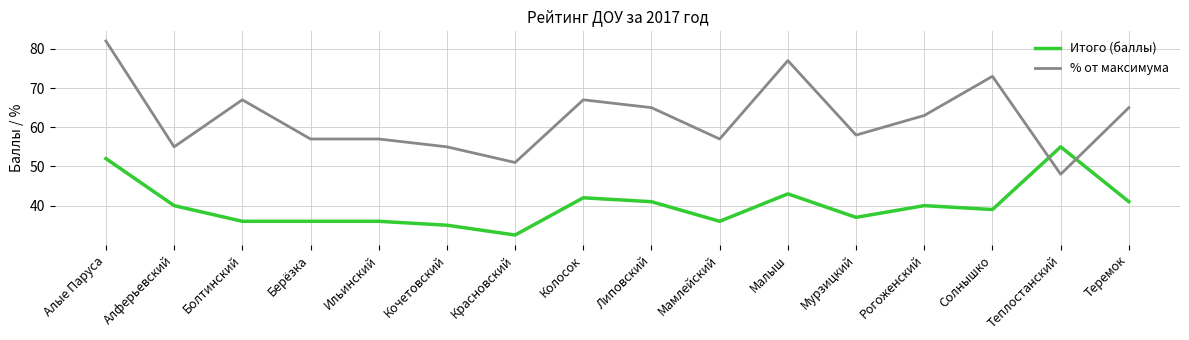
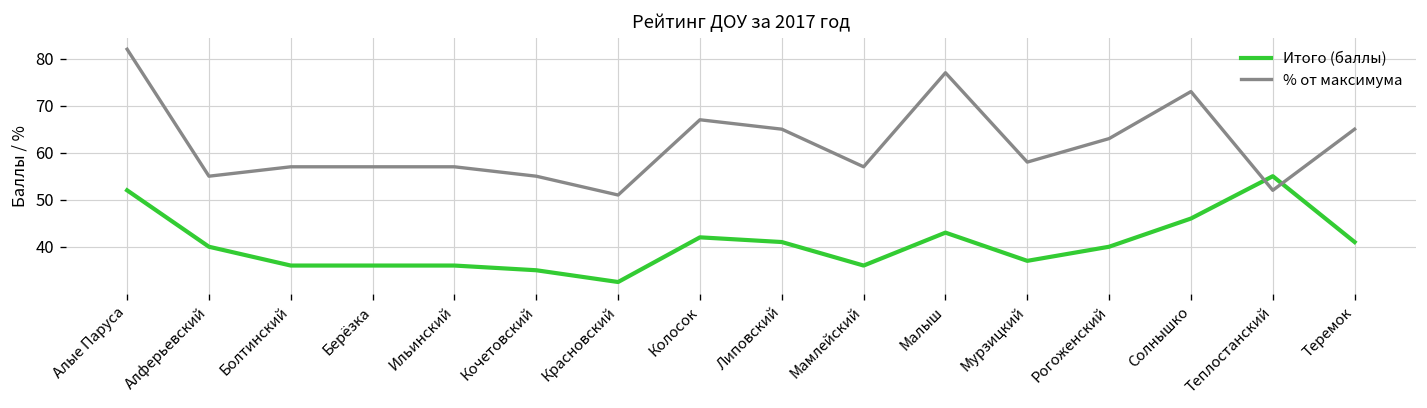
% от максимума, Болтинский: 67 -> 57
Итого (баллы), Солнышко: 39 -> 46
% от максимума, Теплостанский: 48 -> 52
